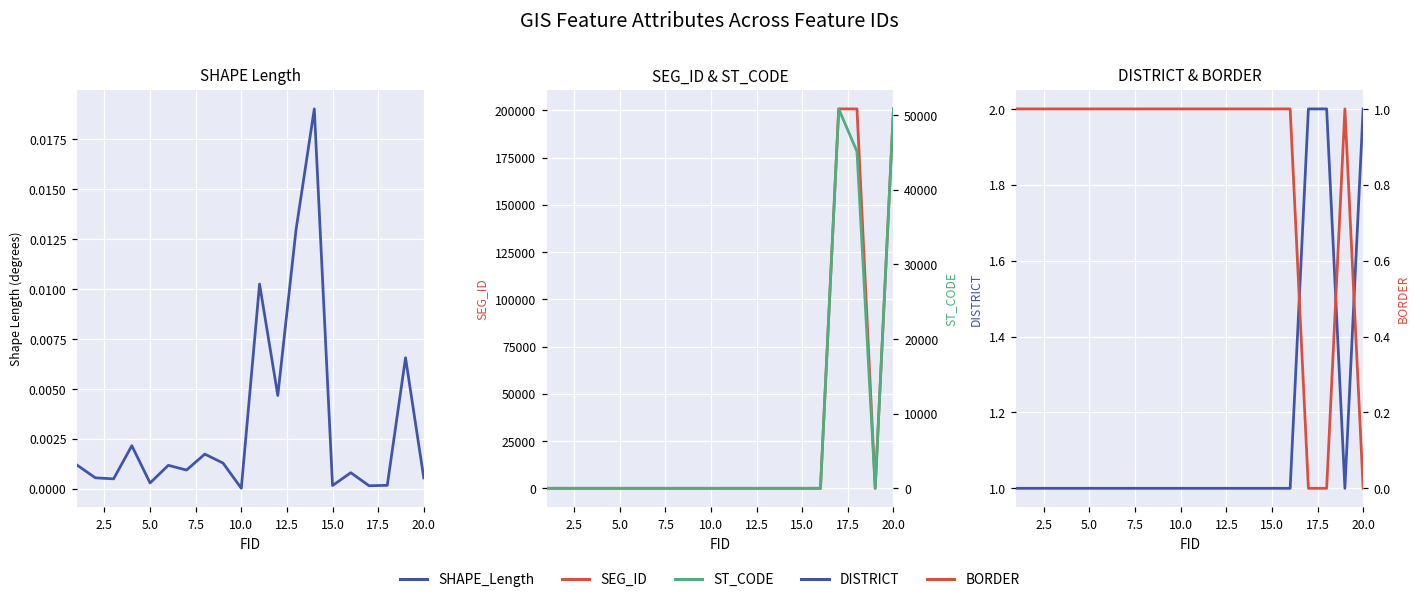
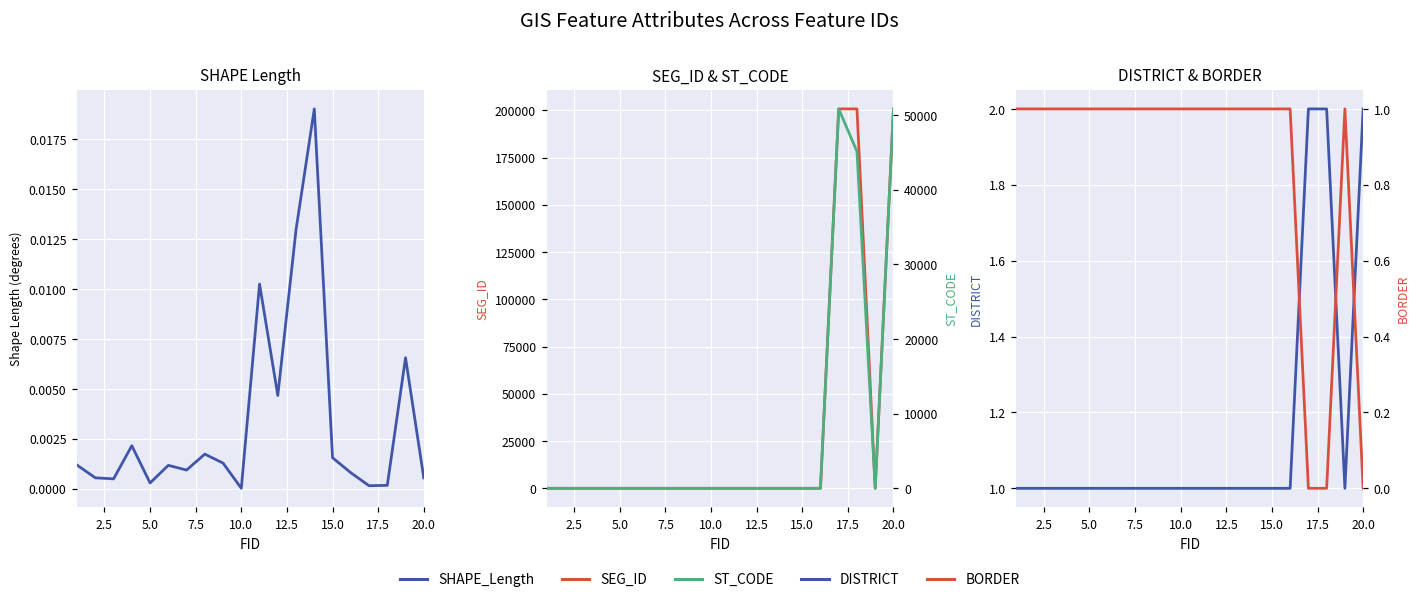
SHAPE Length, 15.0: 0.0002 -> 0.0016
